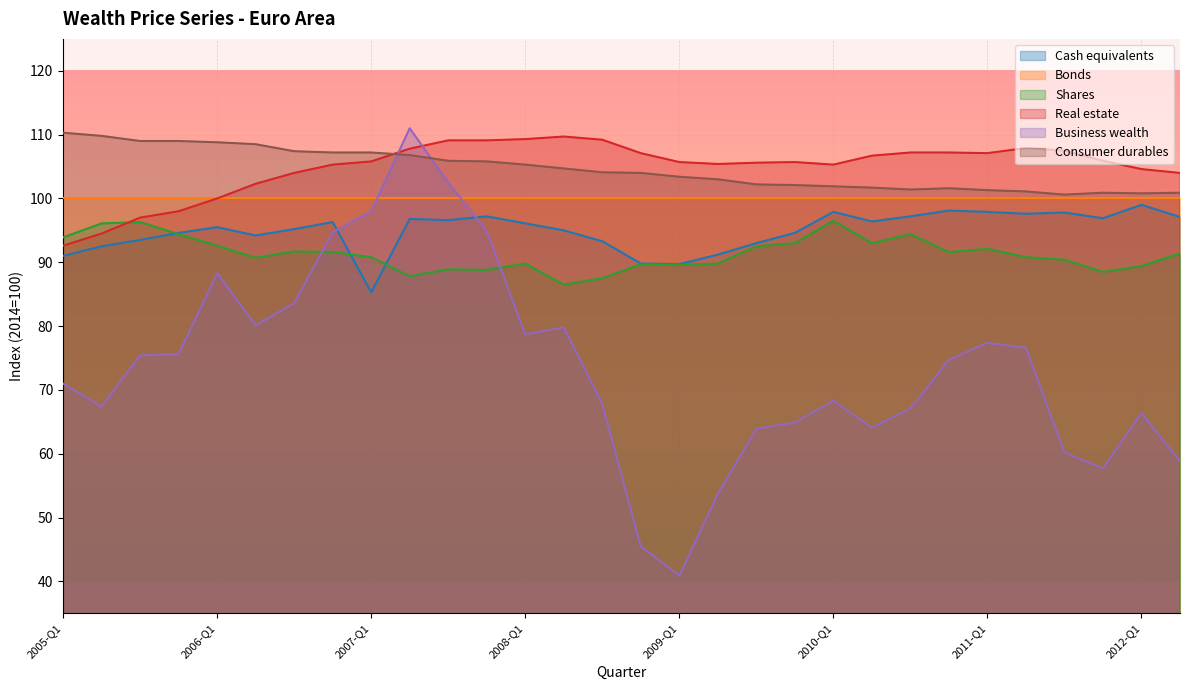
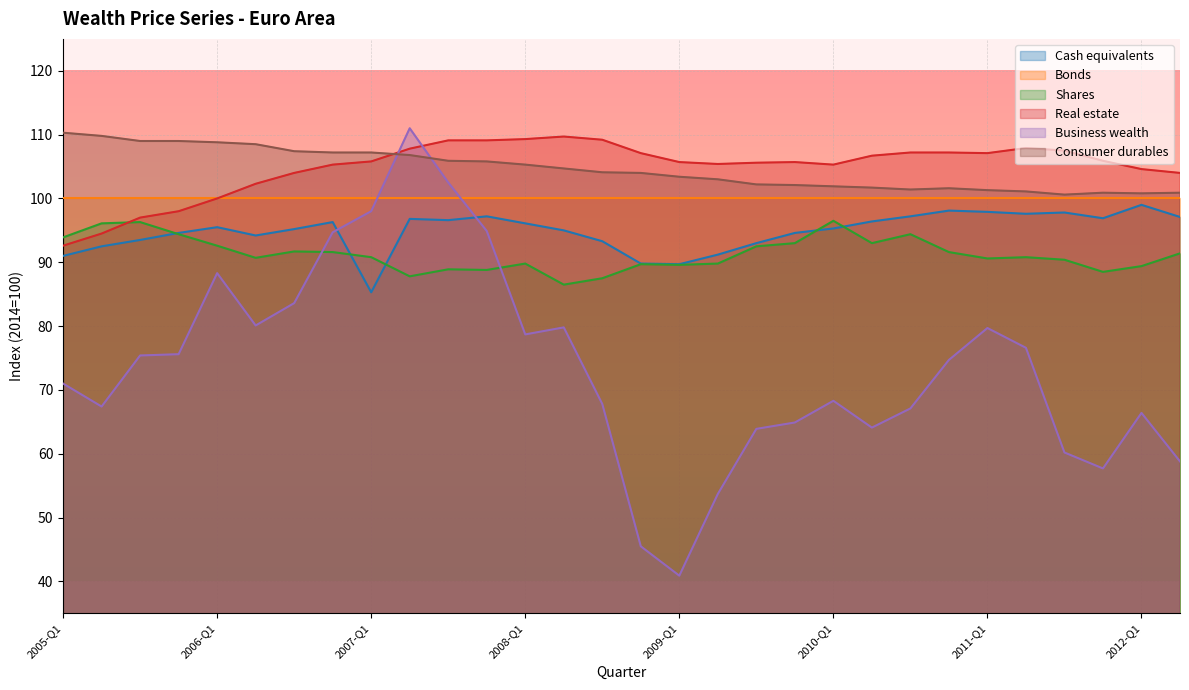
Cash equivalents, 2010-Q1: 98 -> 95
Shares, 2011-Q1: 92 -> 91
Business wealth, 2011-Q1: 77 -> 80
